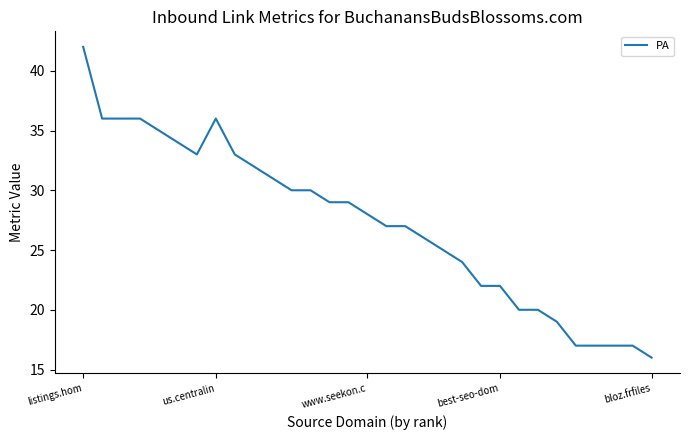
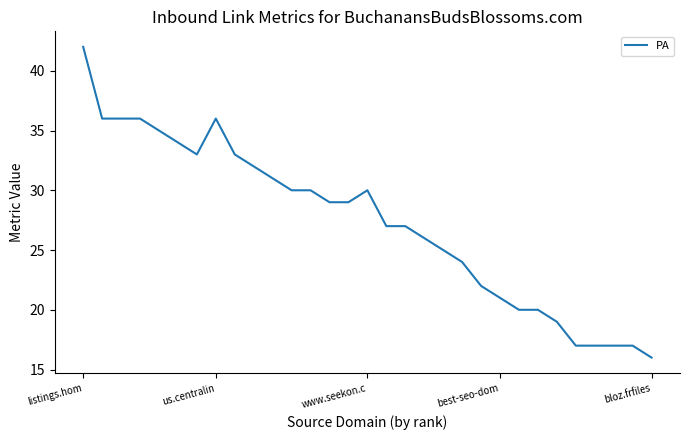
www.seekon.c: 28 -> 30
best-seo-dom: 22 -> 21
